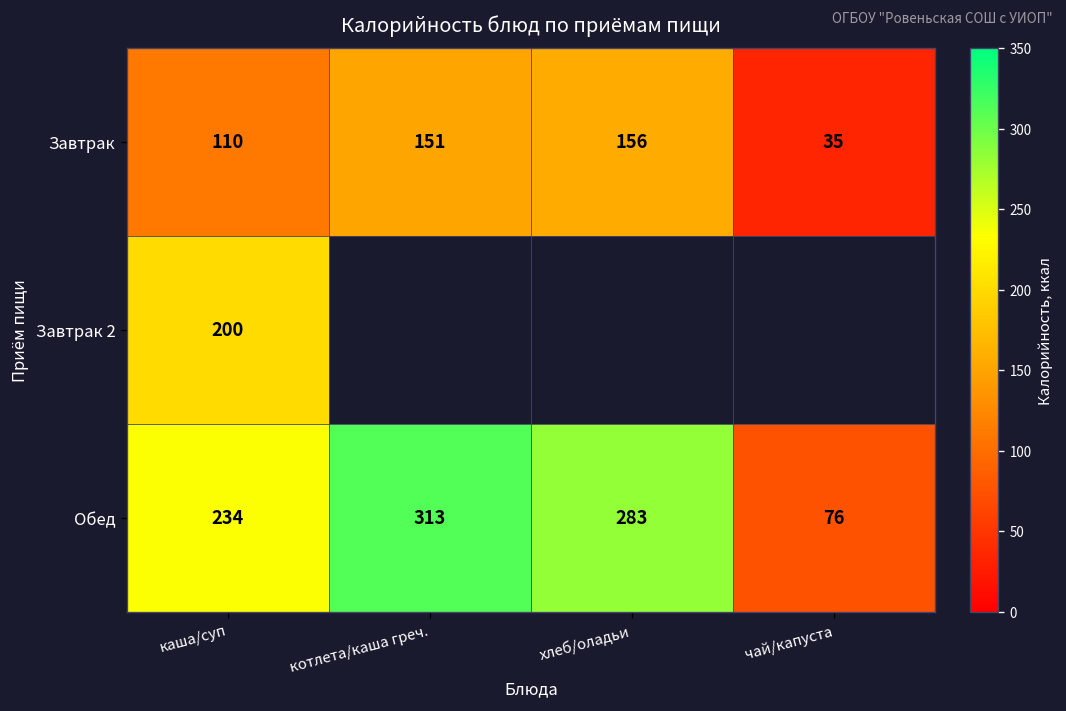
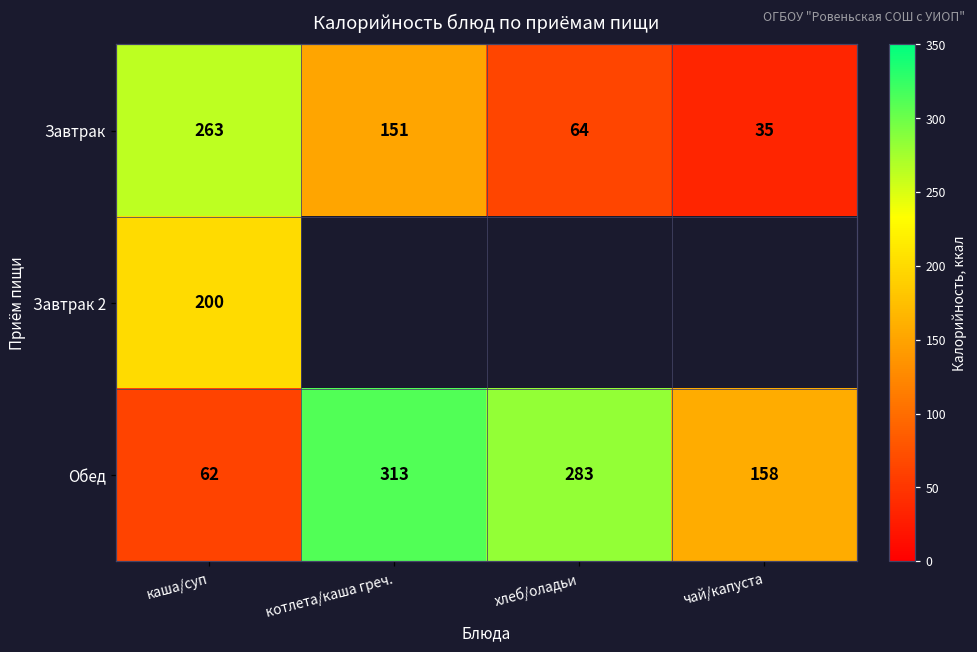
Завтрак, каша/суп: 110 -> 263
Завтрак, хлеб/оладьи: 156 -> 64
Обед, каша/суп: 234 -> 62
Обед, чай/капуста: 76 -> 158
